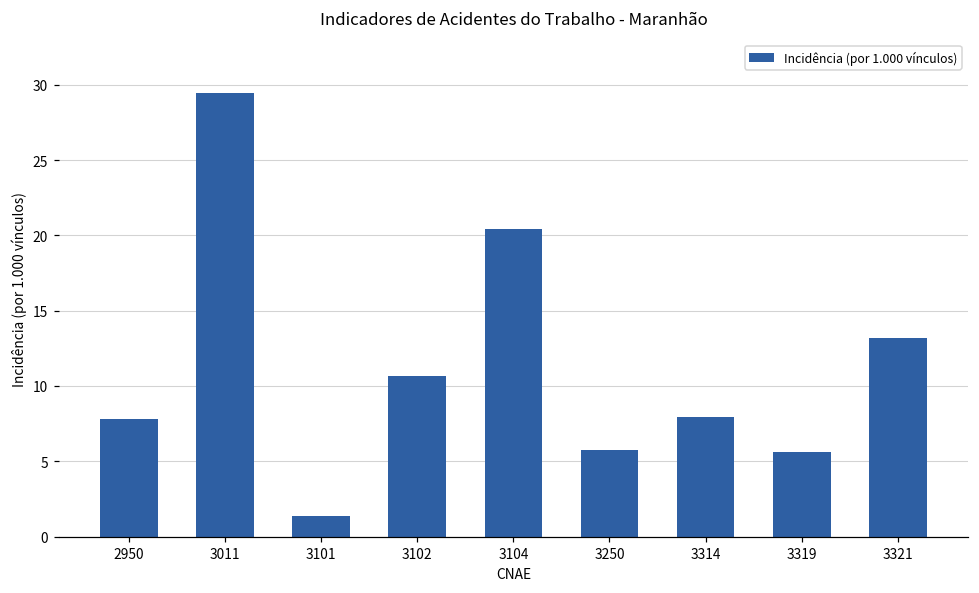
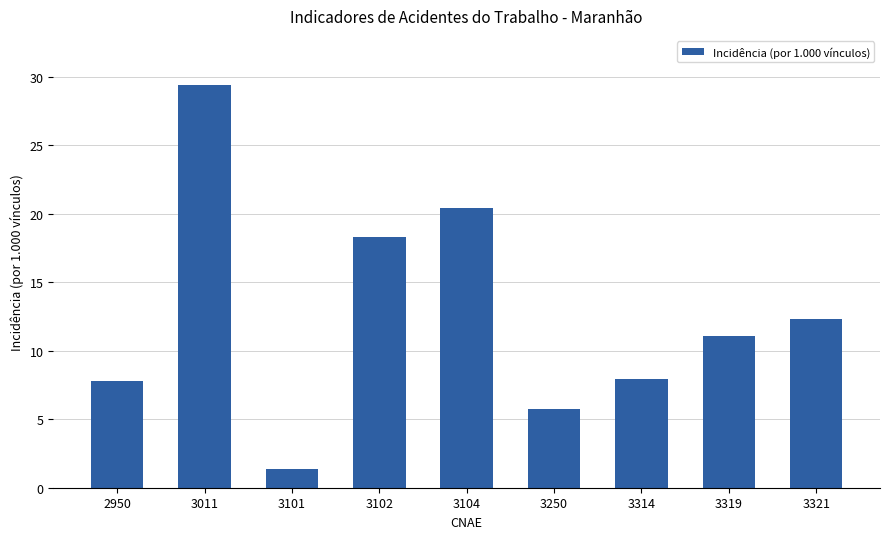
3102: 10.6 -> 18.3
3319: 5.6 -> 11.1
3321: 13.2 -> 12.3
